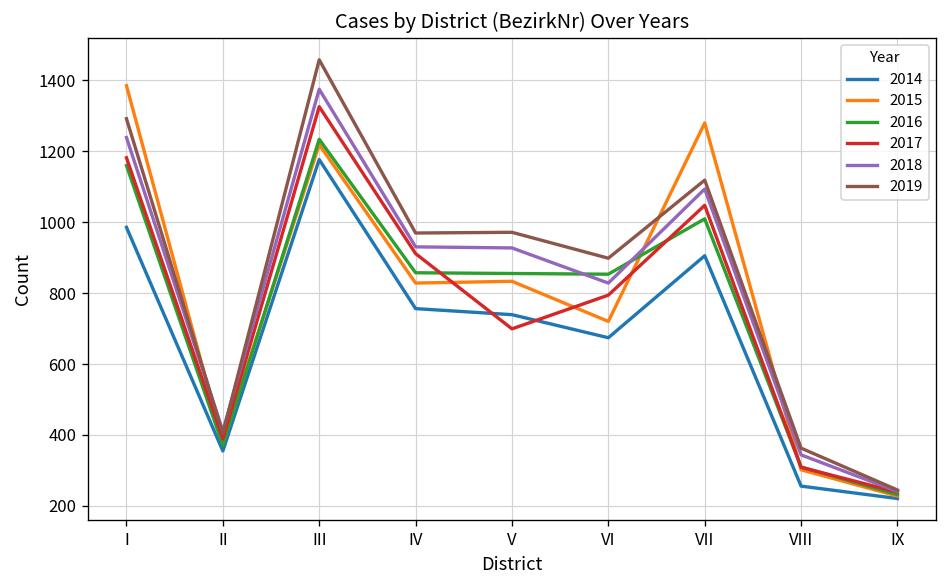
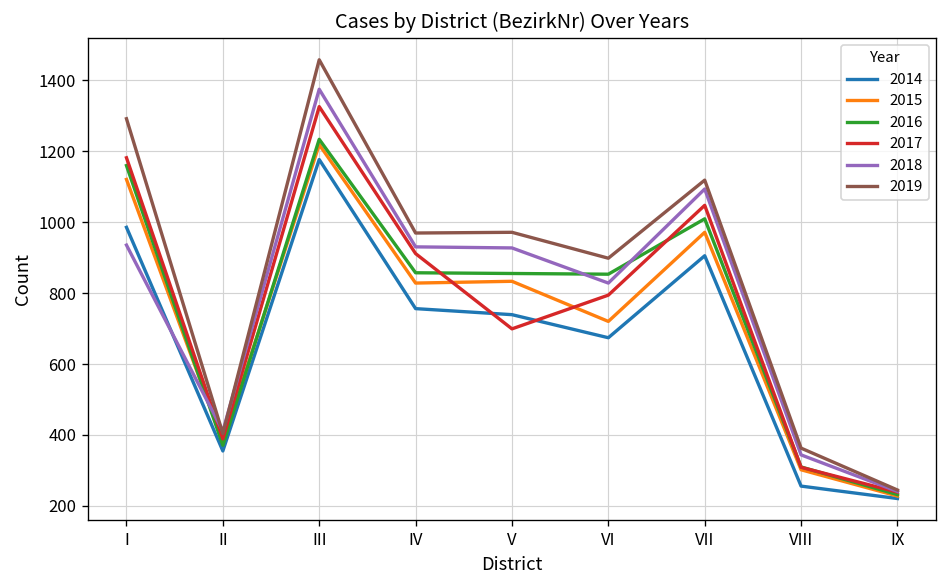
2015, I: 1380 -> 1120
2018, I: 1240 -> 940
2015, VII: 1280 -> 970
